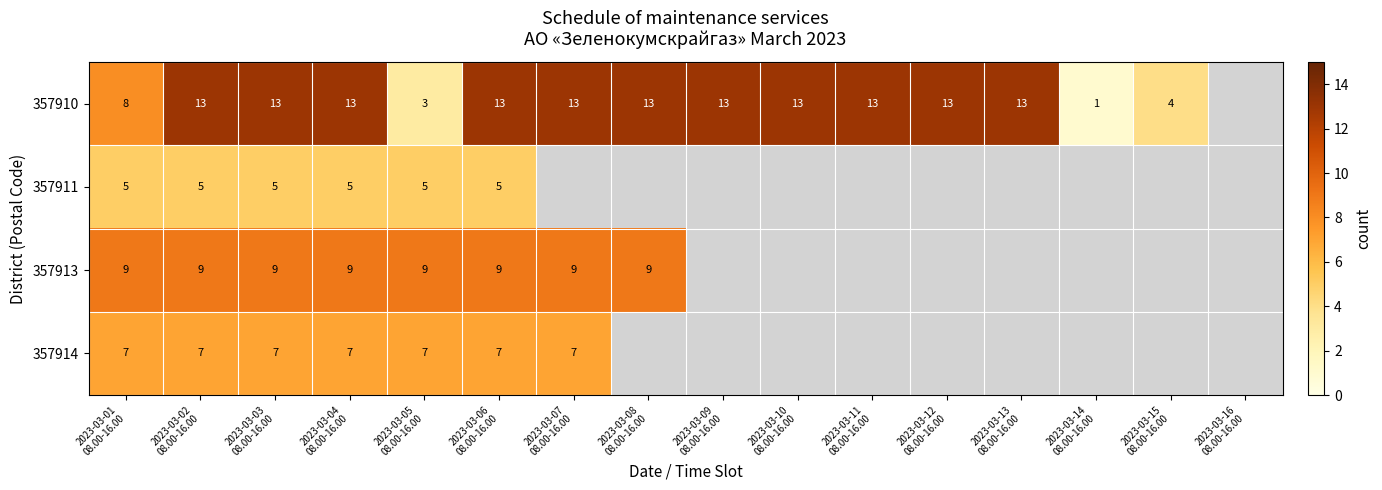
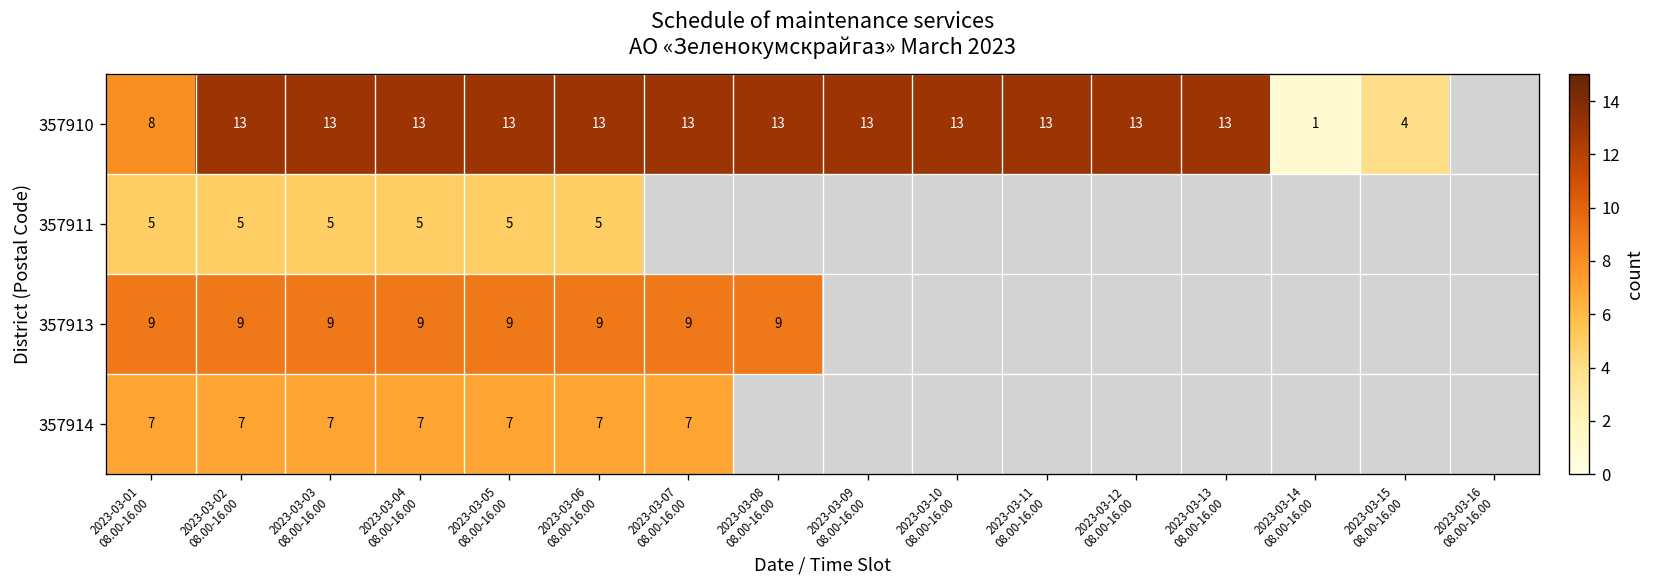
357910, 2023-03-05 08.00-16.00: 3 -> 13
